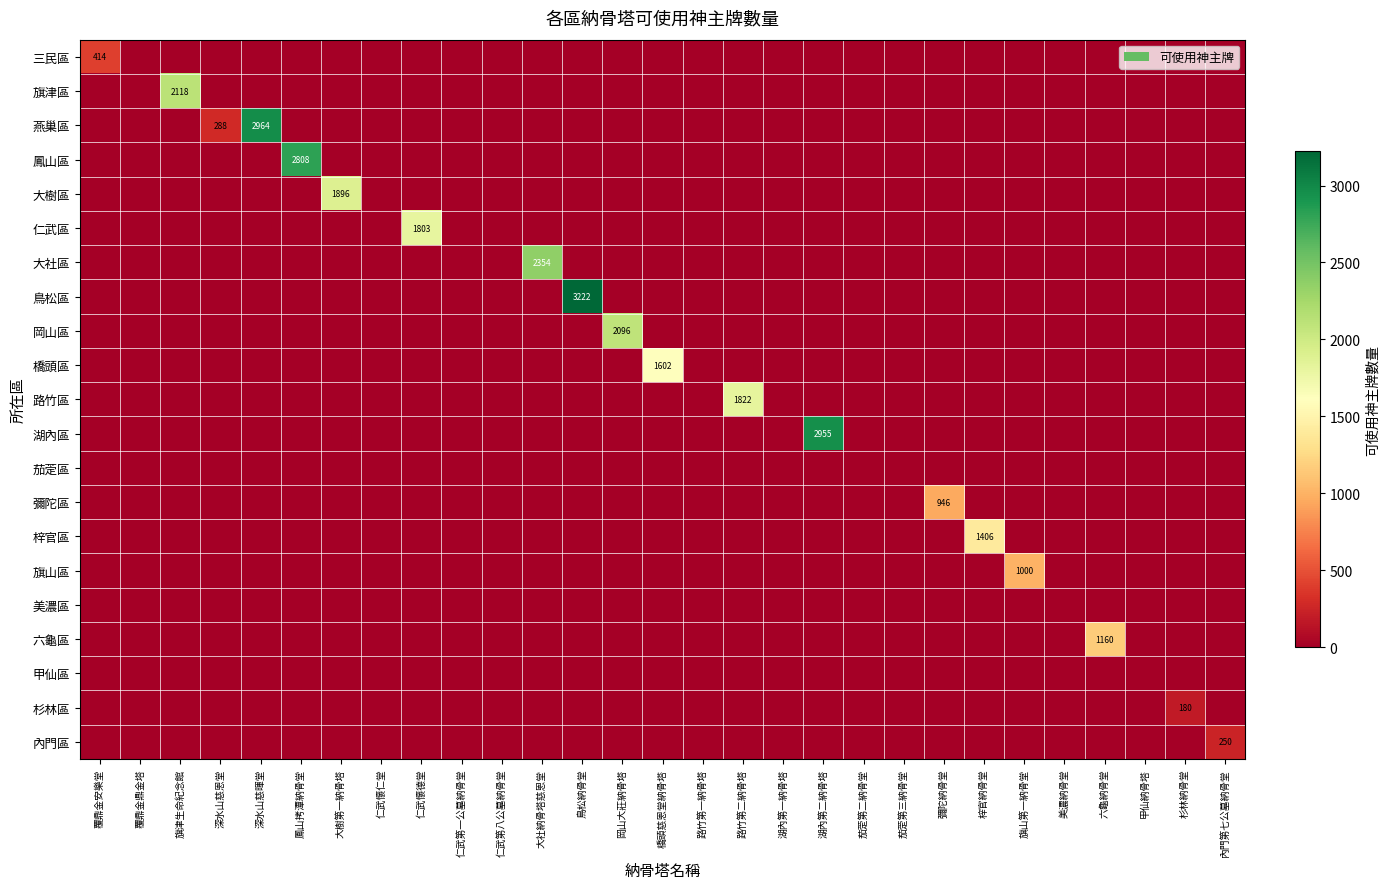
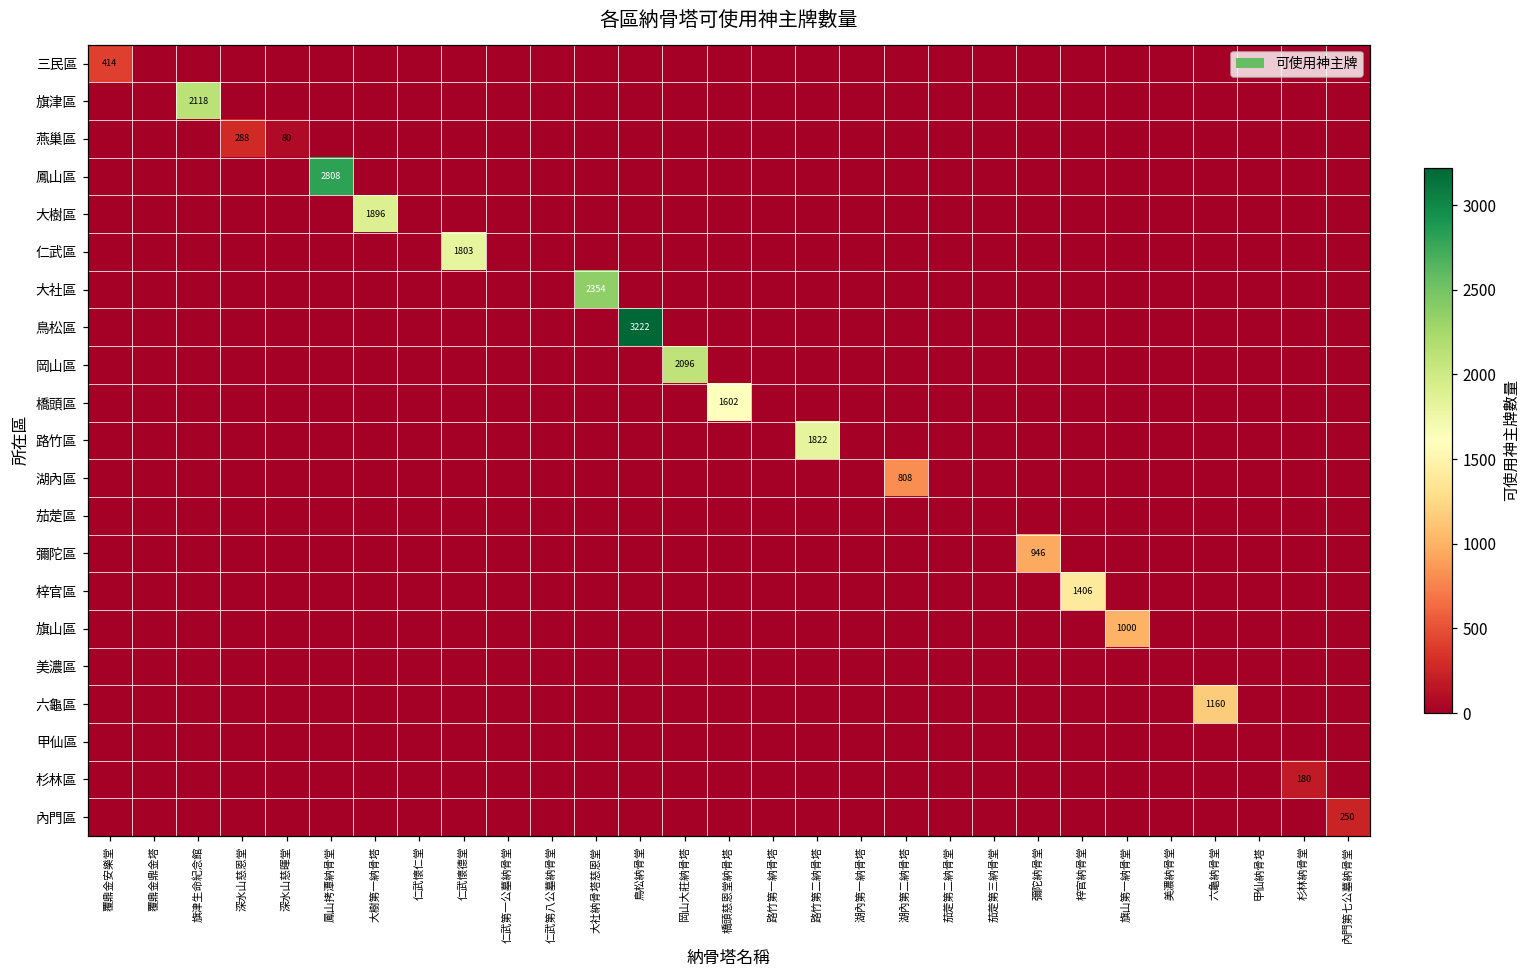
燕巢區, 深水山慈暉堂: 2964 -> 80
湖內區, 湖內第二納骨塔: 2955 -> 808
